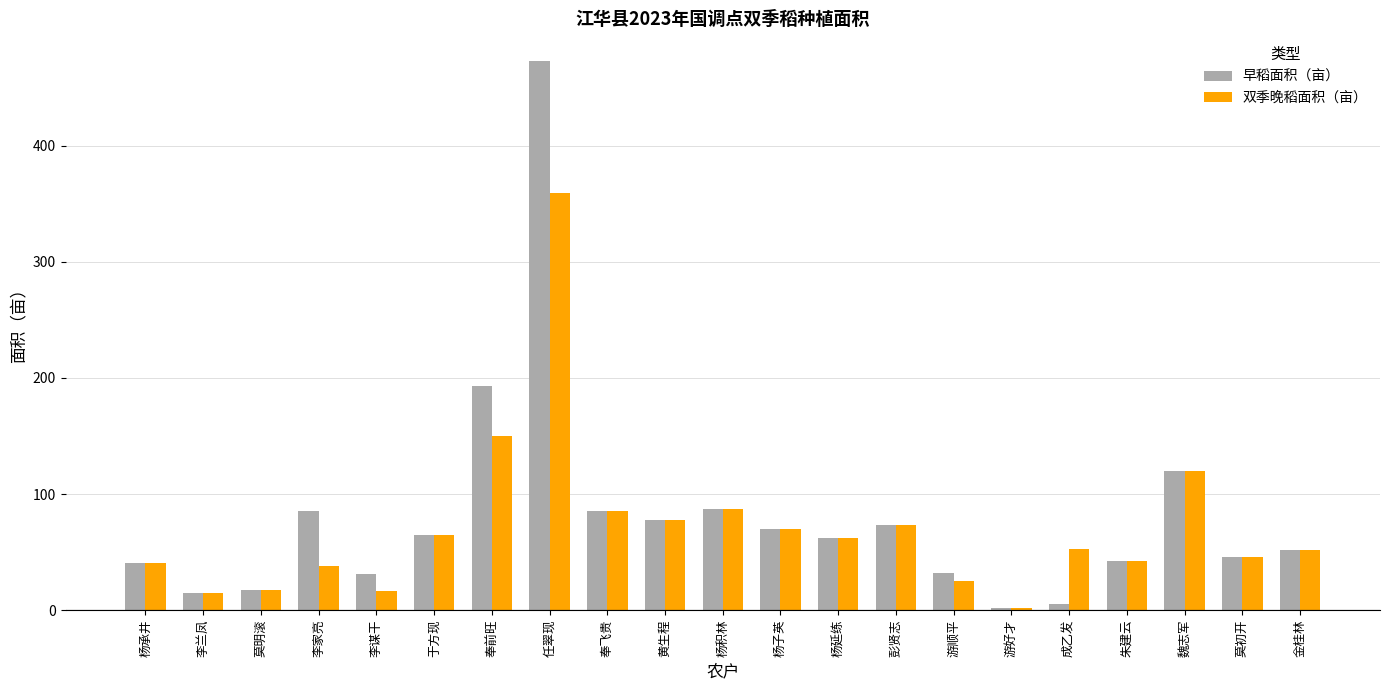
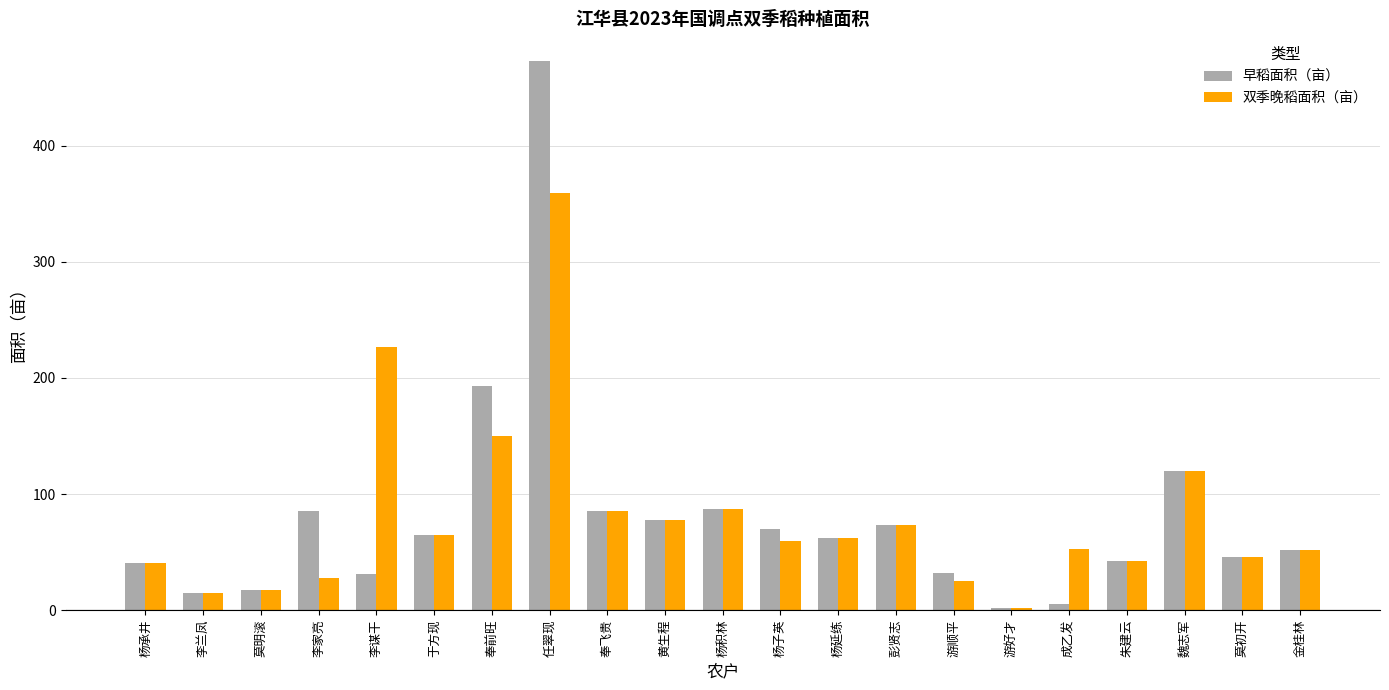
双季晚稻面积（亩）, 李家亮: 38 -> 28
双季晚稻面积（亩）, 李谋干: 17 -> 227
双季晚稻面积（亩）, 杨子英: 70 -> 60
